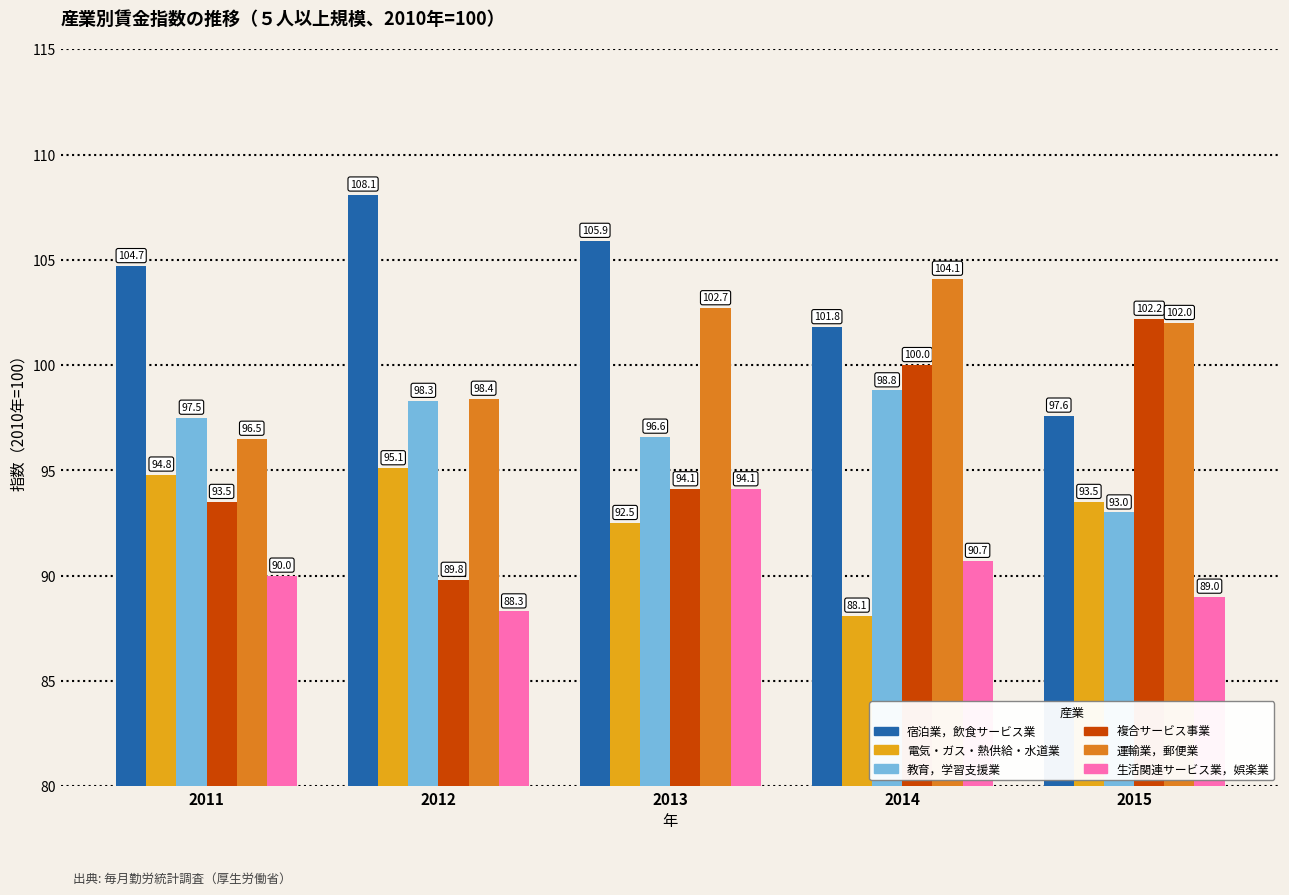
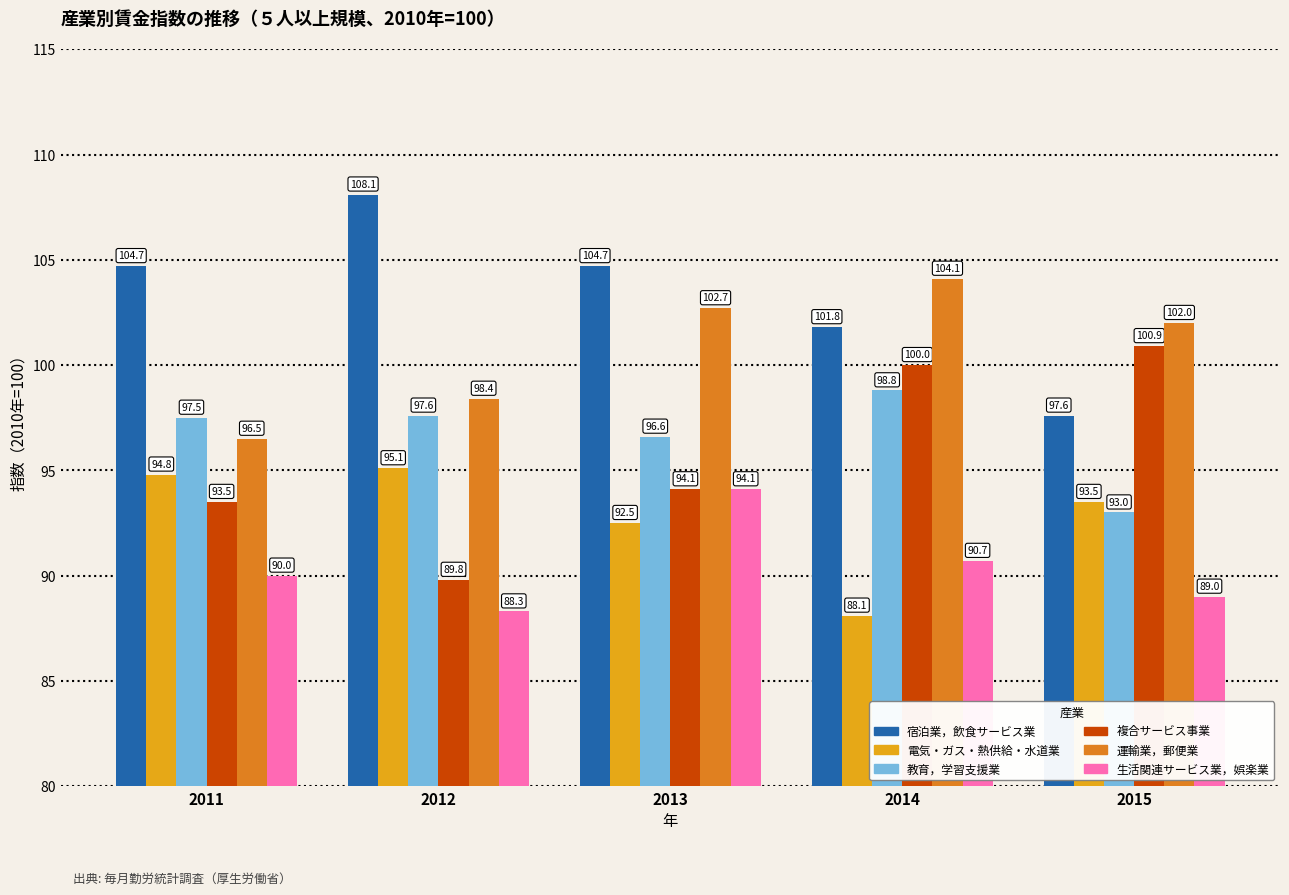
教育，学習支援業, 2012: 98.3 -> 97.6
宿泊業，飲食サービス業, 2013: 105.9 -> 104.7
複合サービス事業, 2015: 102.2 -> 100.9
